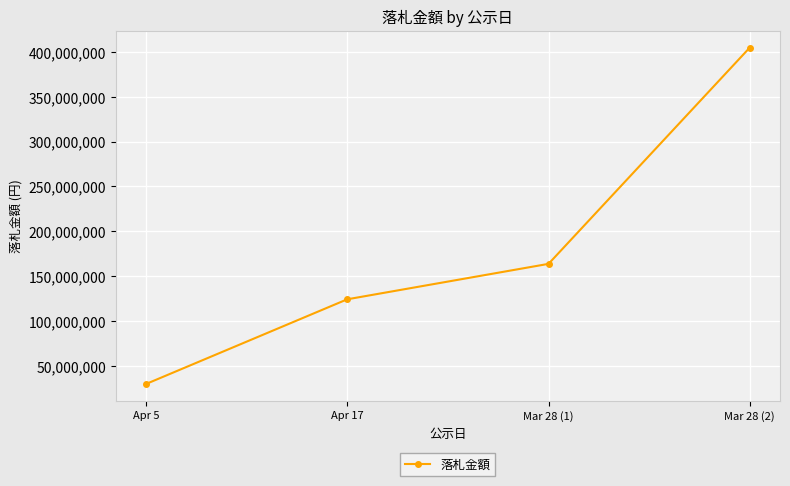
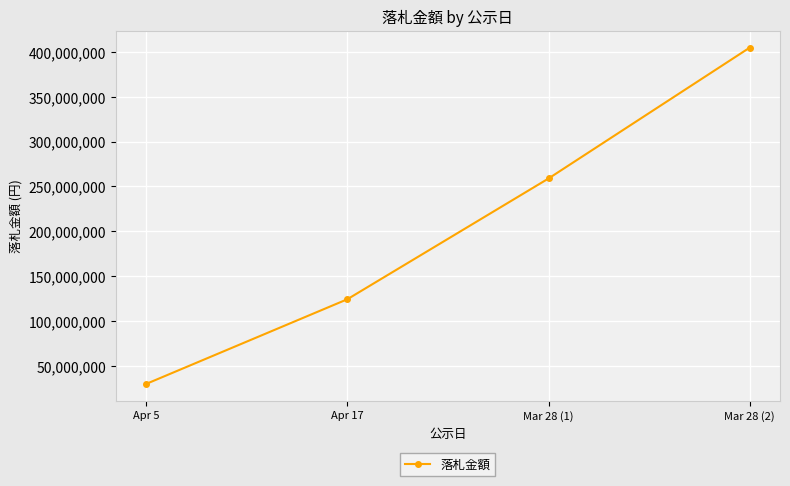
Mar 28 (1): 160,000,000 -> 260,000,000
